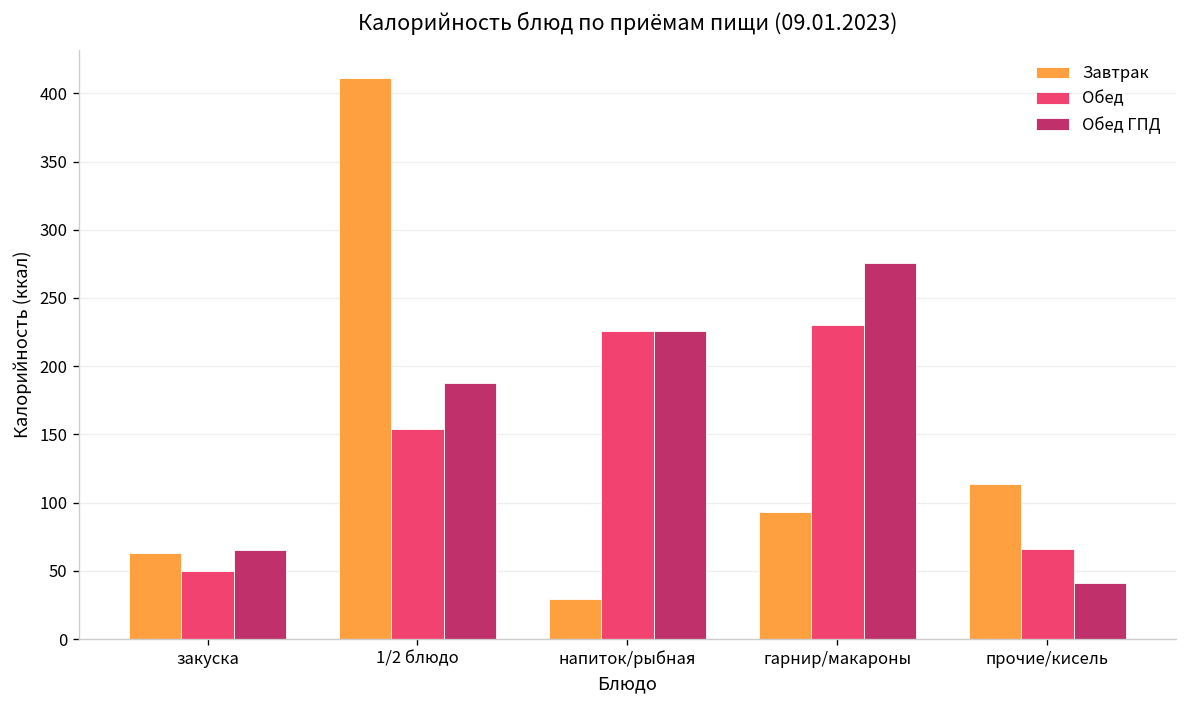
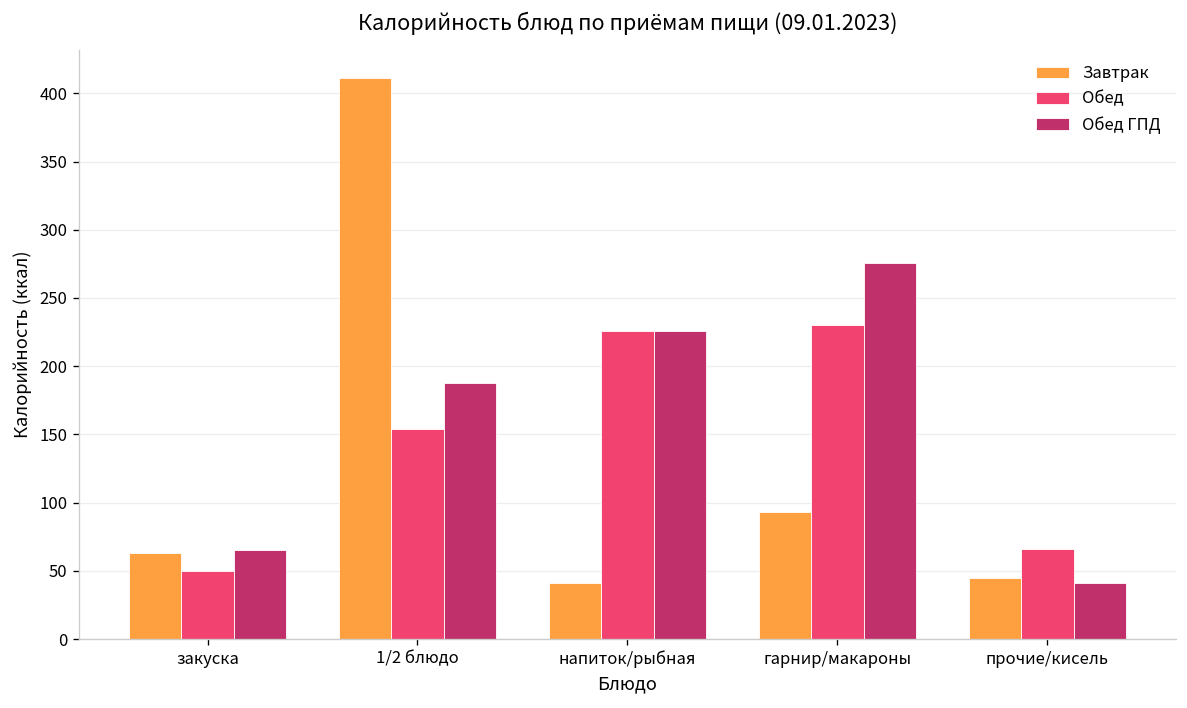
Завтрак, напиток/рыбная: 29 -> 41
Завтрак, прочие/кисель: 114 -> 45
